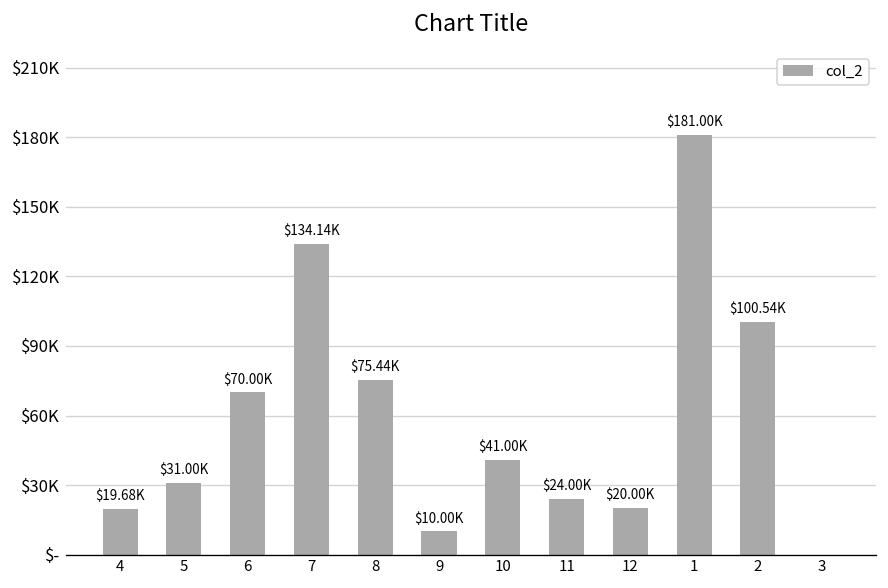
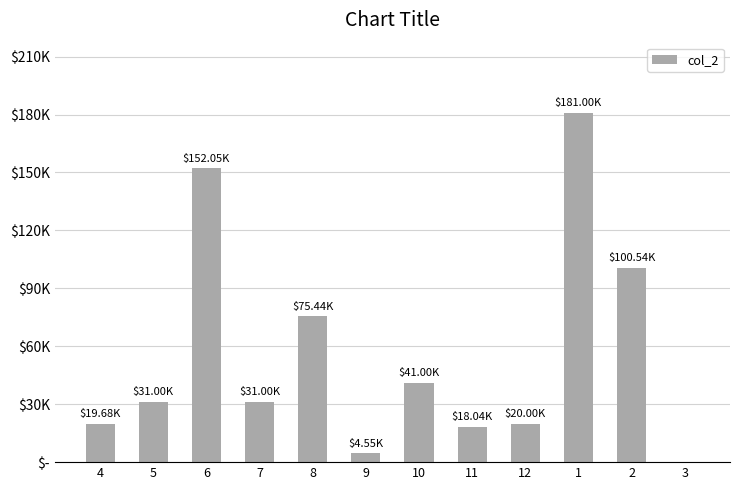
6: $70.00K -> $152.05K
7: $134.14K -> $31.00K
9: $10.00K -> $4.55K
11: $24.00K -> $18.04K
